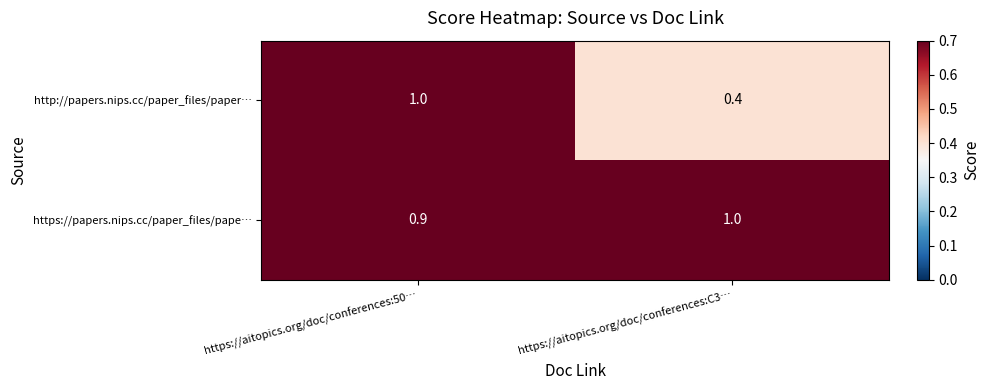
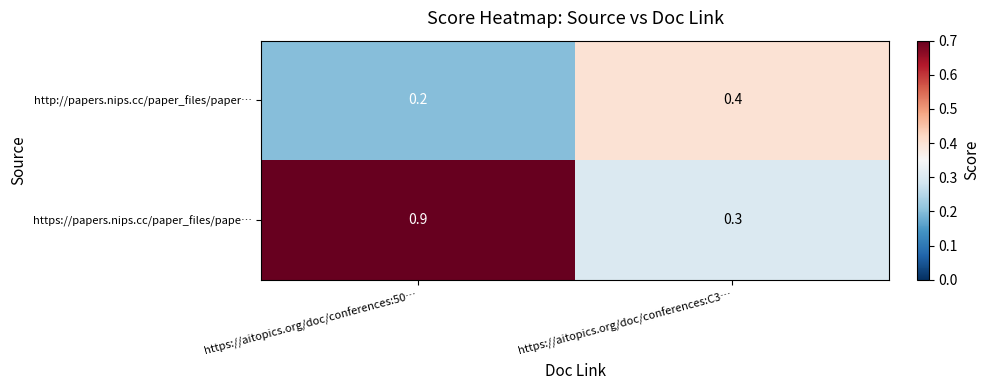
http://papers.nips.cc/paper_files/paper…, https://aitopics.org/doc/conferences:50…: 1.0 -> 0.2
https://papers.nips.cc/paper_files/pape…, https://aitopics.org/doc/conferences:C3…: 1.0 -> 0.3
